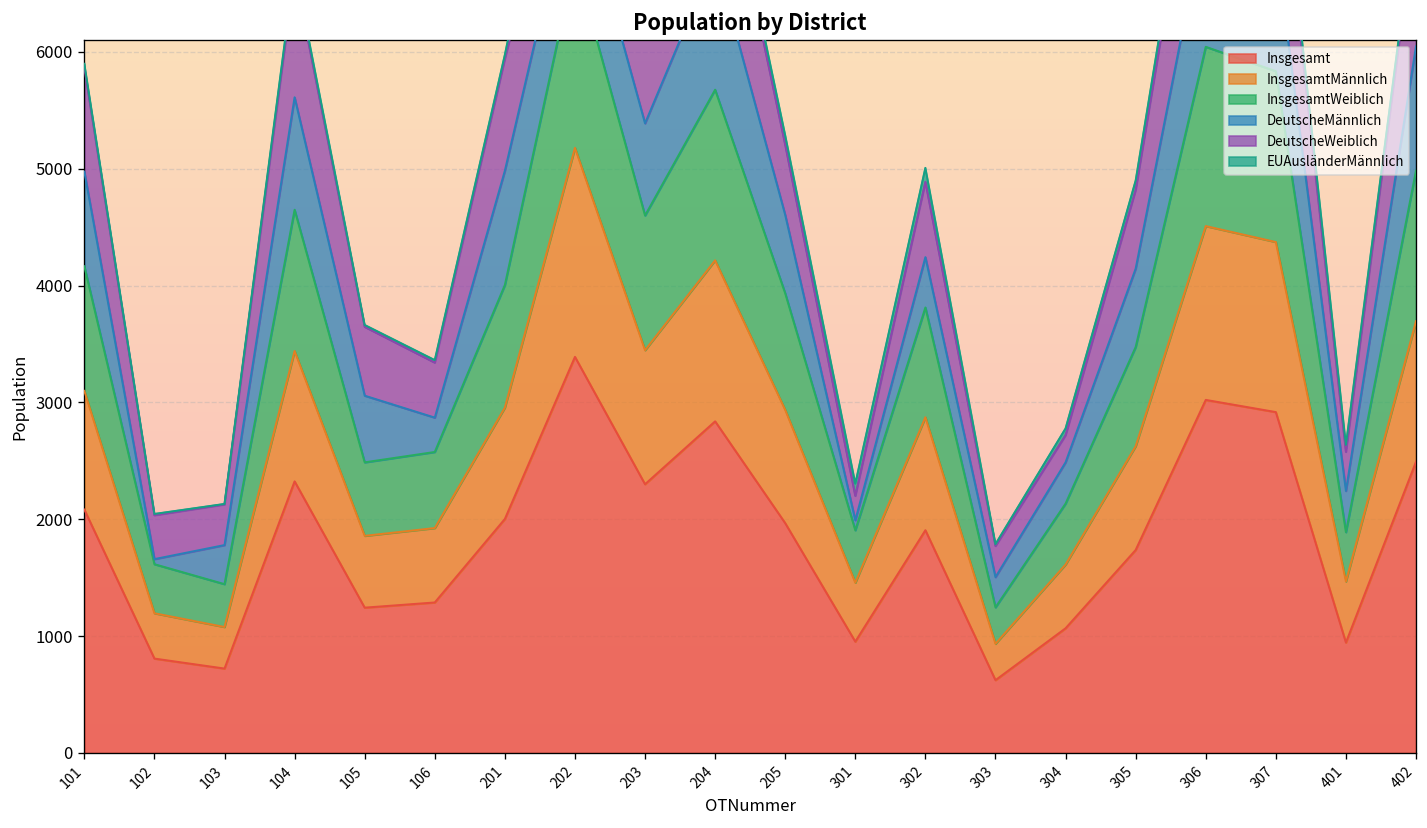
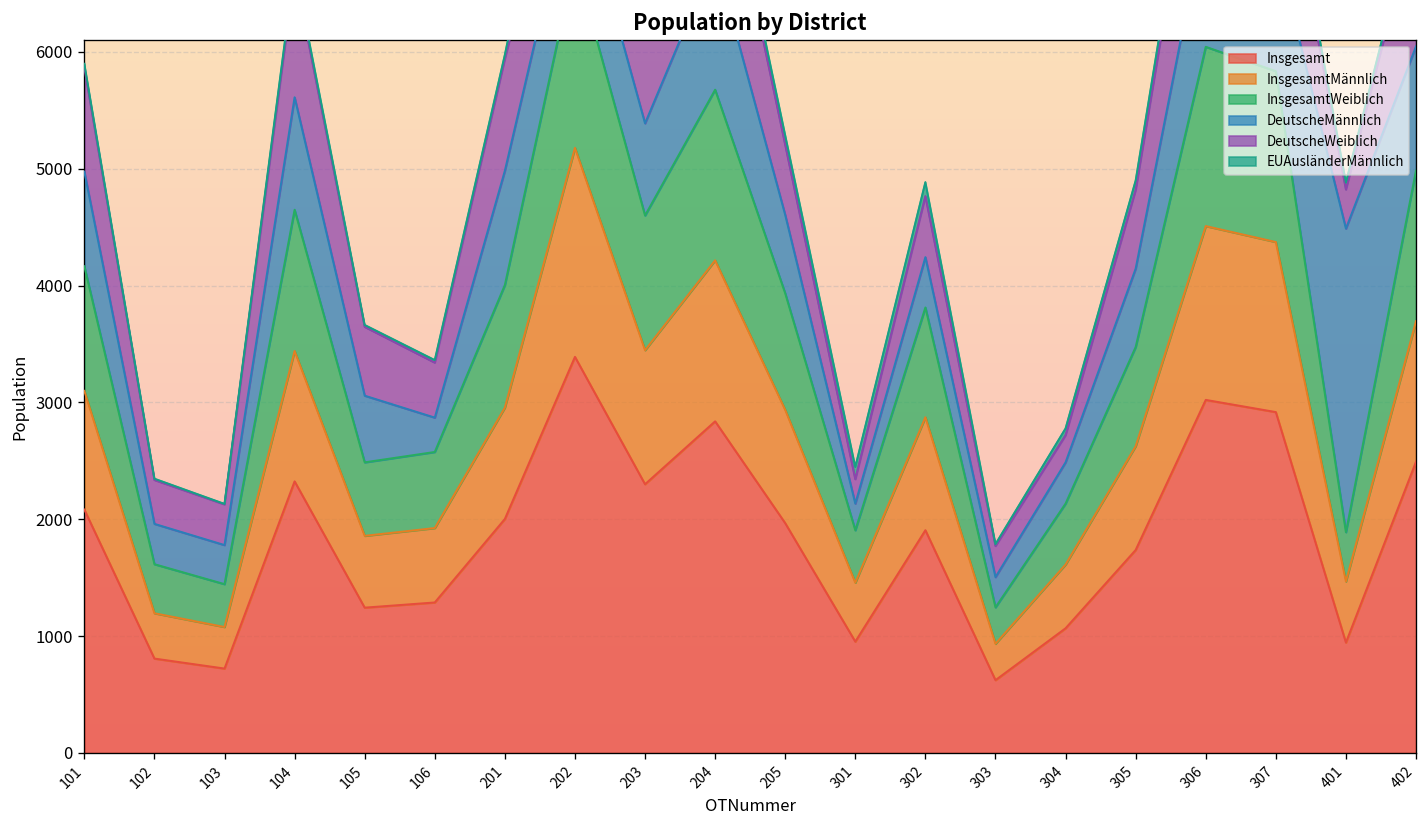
DeutscheMännlich, 102: 0 -> 300
DeutscheMännlich, 301: 100 -> 200
DeutscheWeiblich, 302: 600 -> 500
DeutscheMännlich, 401: 400 -> 2600
